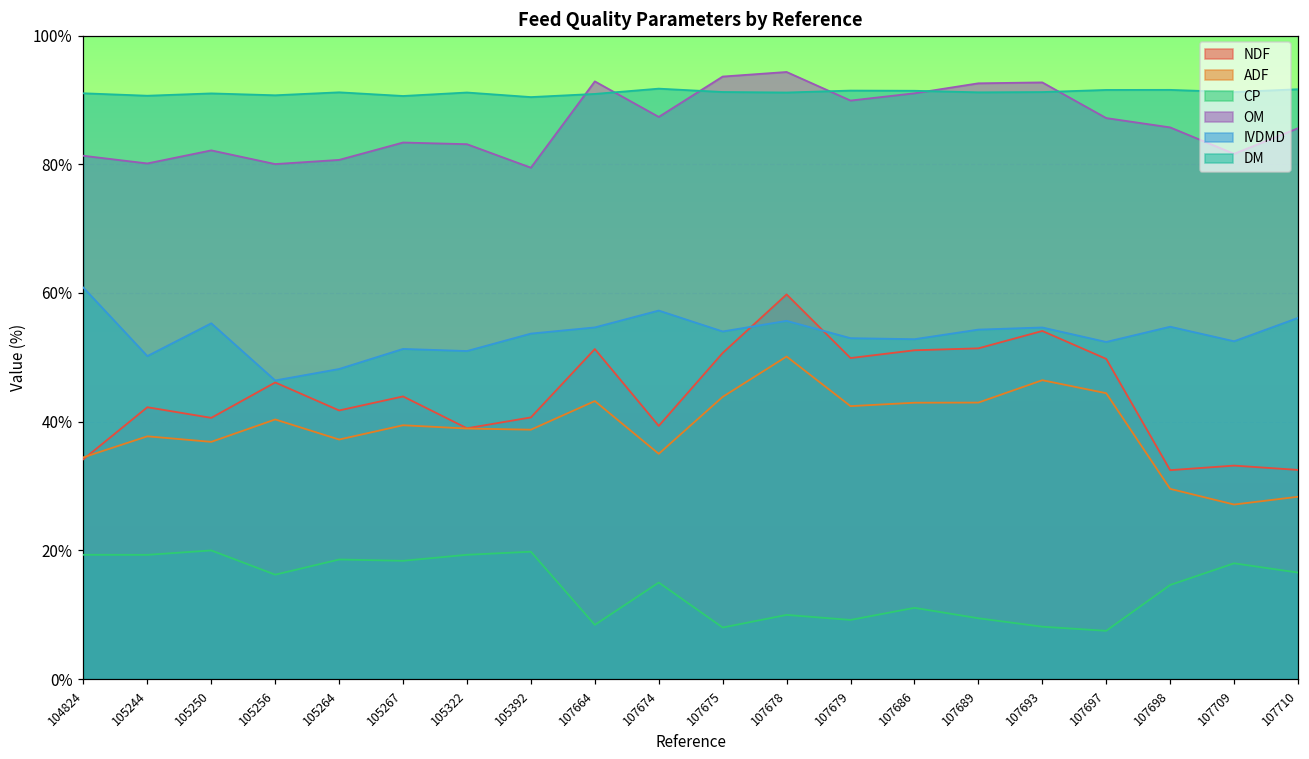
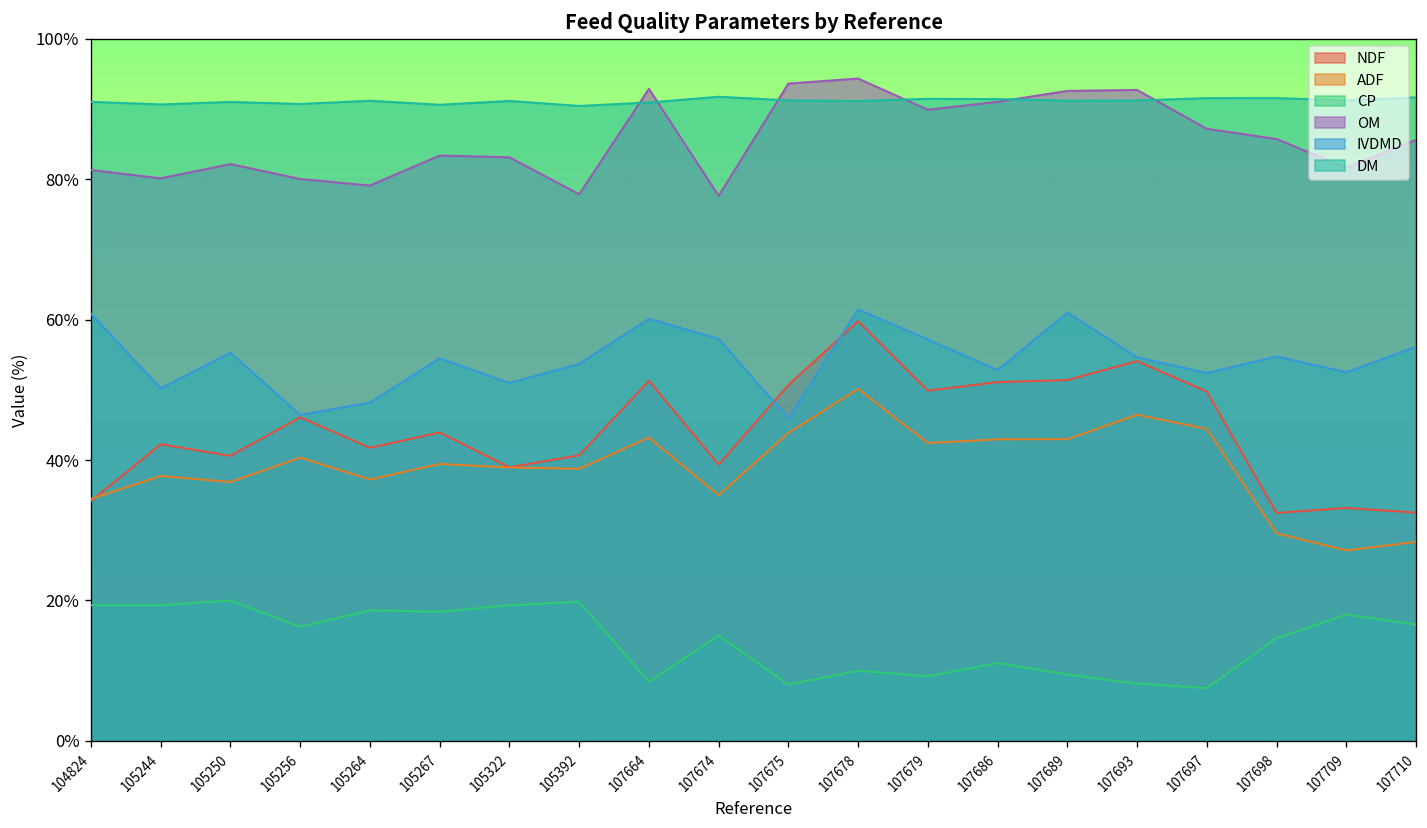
OM, 105264: 81% -> 79%
IVDMD, 105267: 51% -> 54%
OM, 105392: 79% -> 78%
IVDMD, 107664: 55% -> 60%
OM, 107674: 87% -> 78%
IVDMD, 107675: 54% -> 46%
IVDMD, 107678: 56% -> 61%
IVDMD, 107679: 53% -> 57%
IVDMD, 107689: 54% -> 61%
